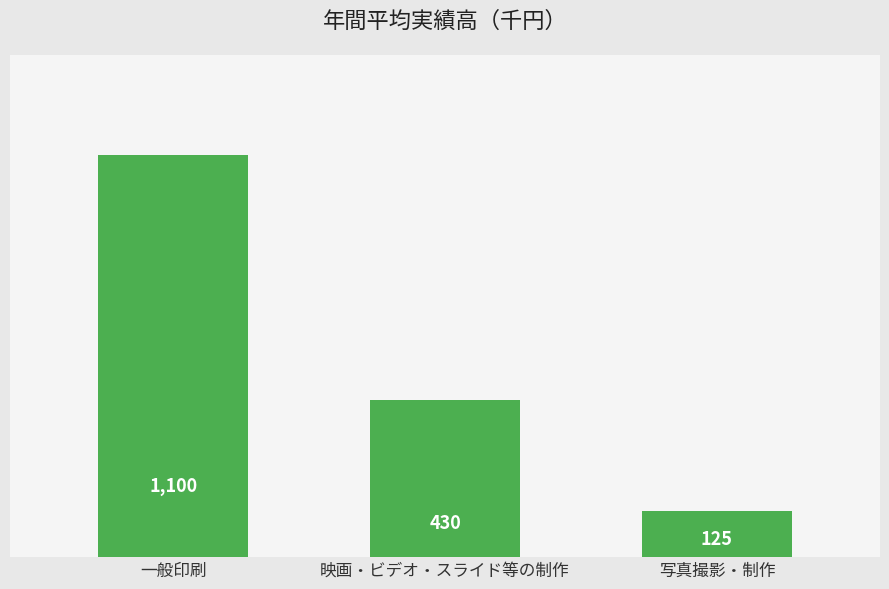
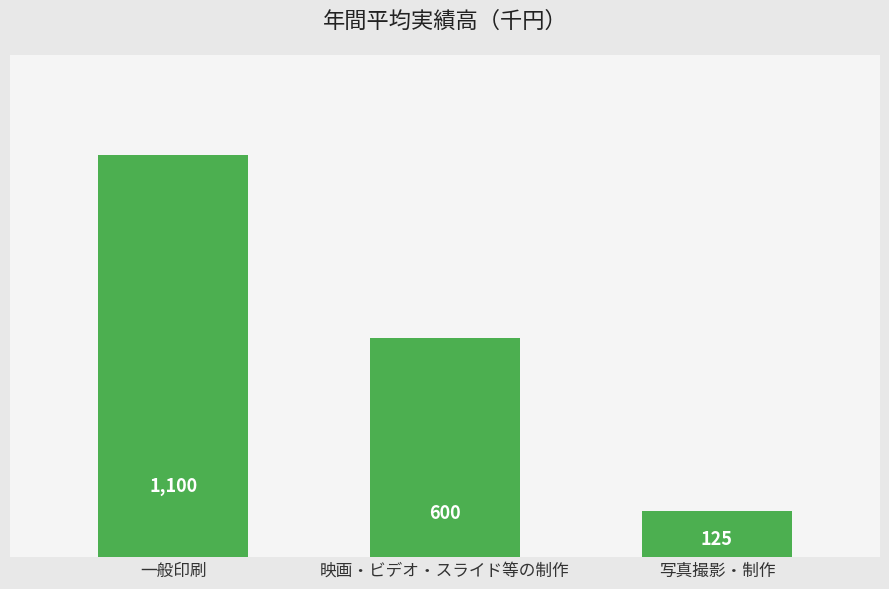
映画・ビデオ・スライド等の制作: 430 -> 600
